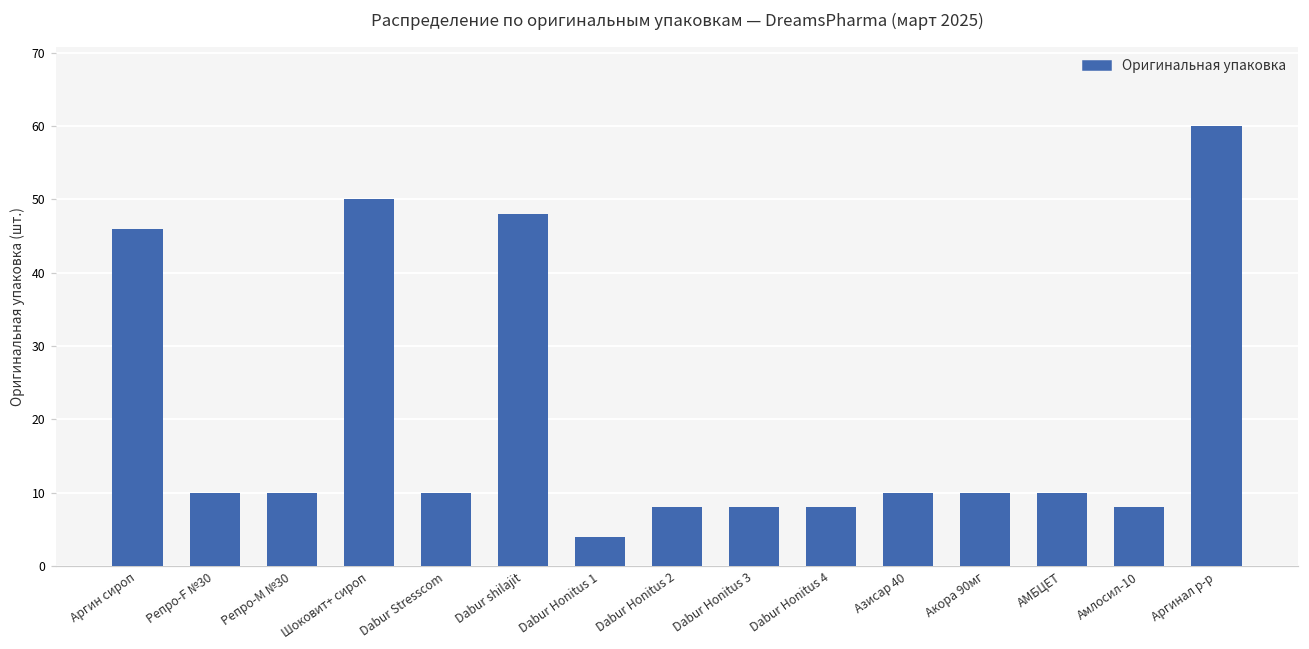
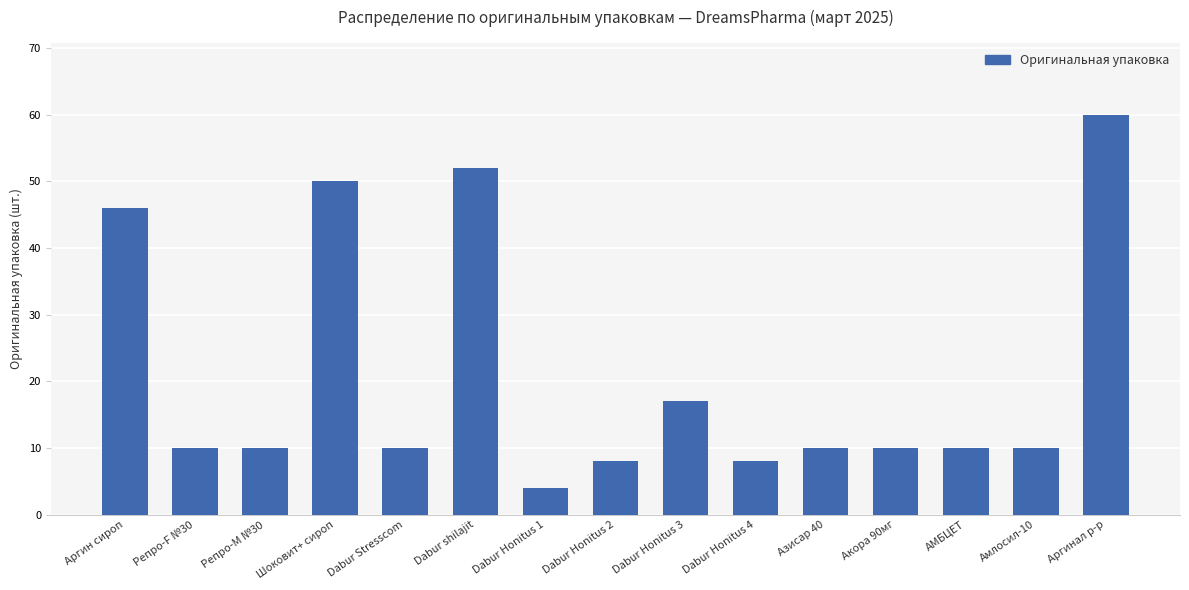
Dabur shilajit: 48 -> 52
Dabur Honitus 3: 8 -> 17
Амлосил-10: 8 -> 10
